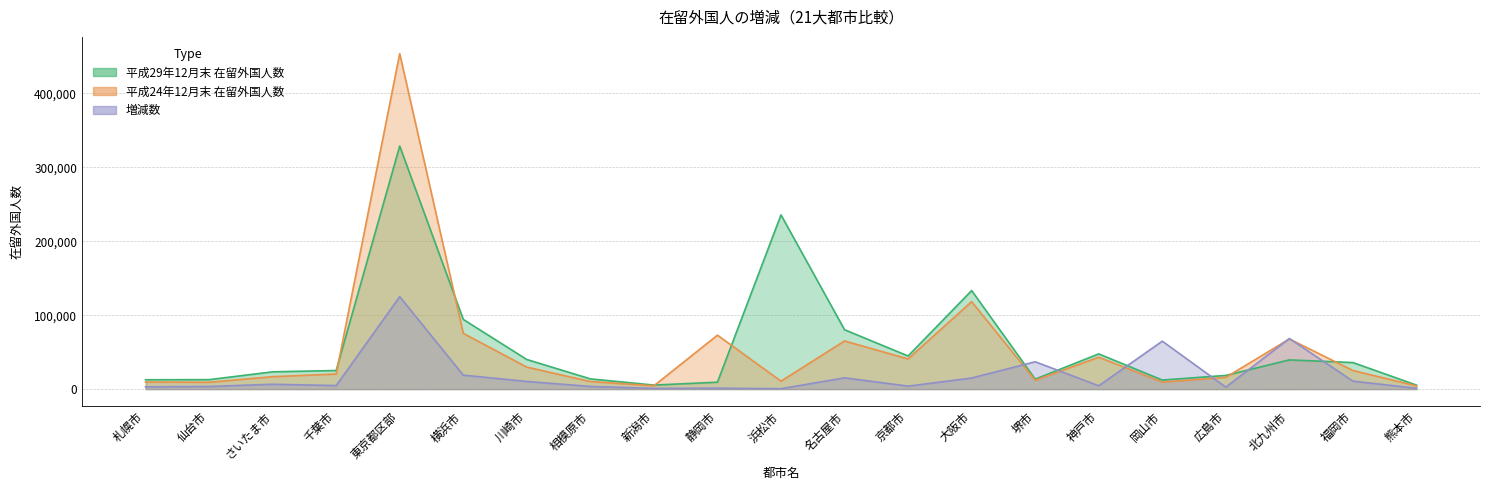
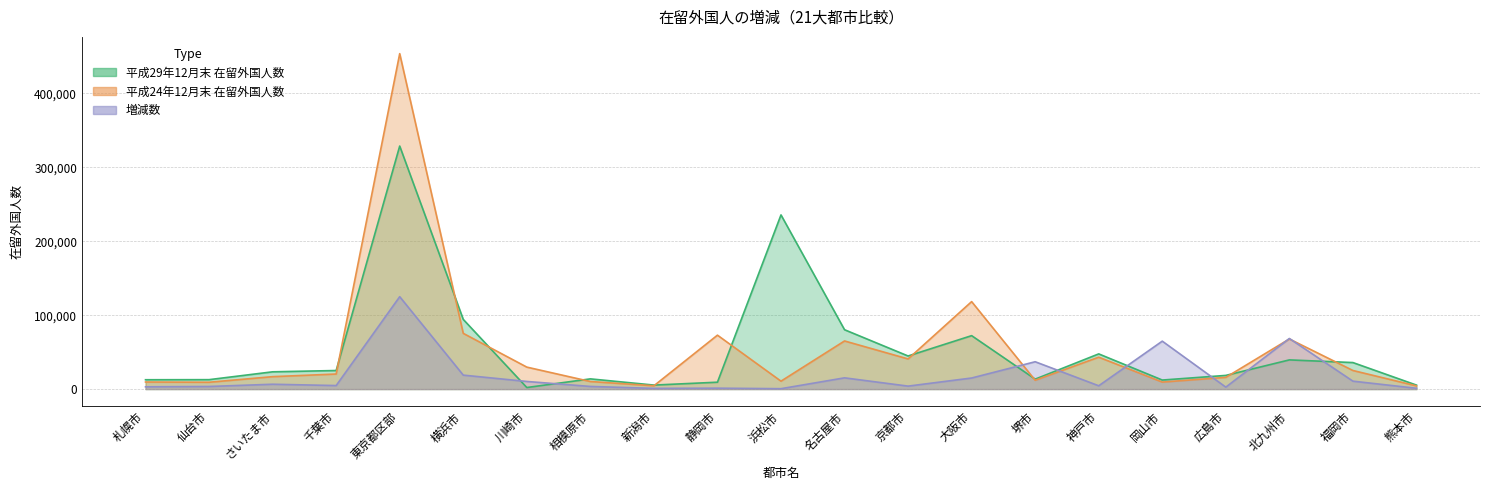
平成29年12月末 在留外国人数, 川崎市: 40,000 -> 0
平成29年12月末 在留外国人数, 大阪市: 130,000 -> 70,000
